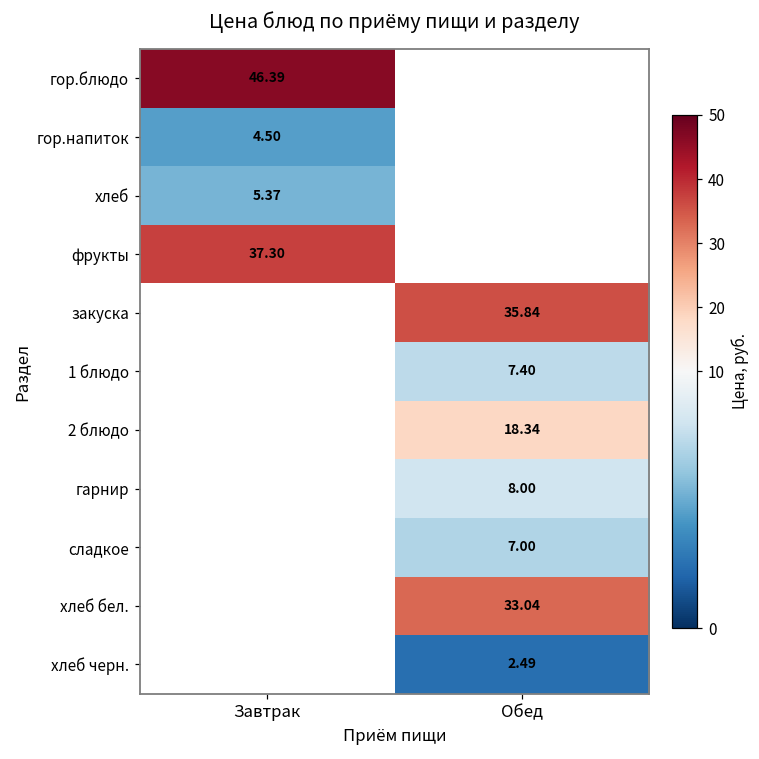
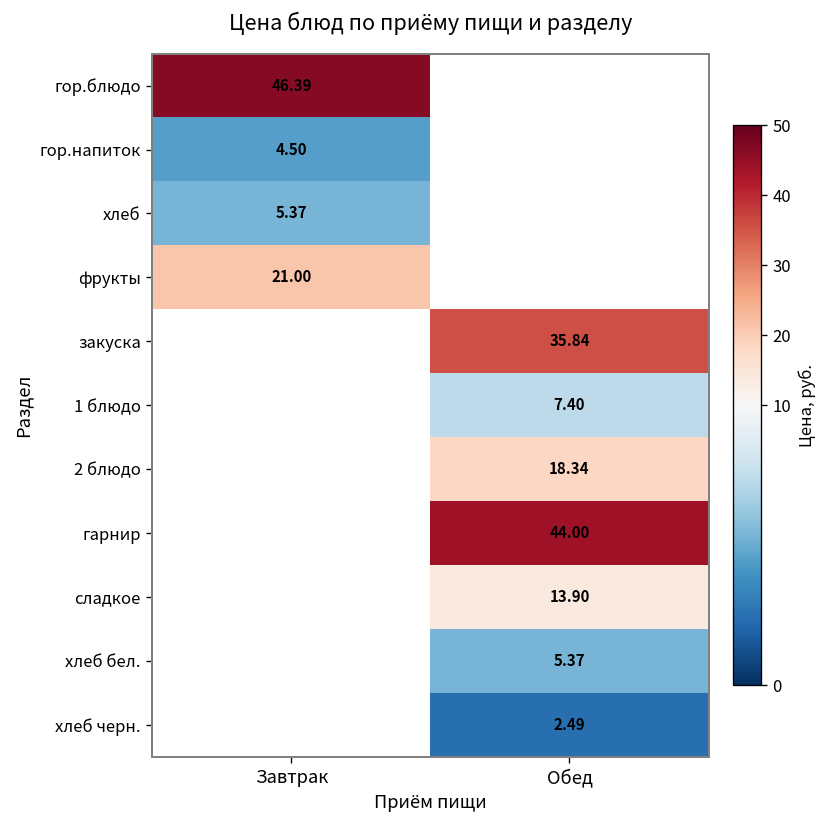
фрукты, Завтрак: 37.30 -> 21.00
гарнир, Обед: 8.00 -> 44.00
сладкое, Обед: 7.00 -> 13.90
хлеб бел., Обед: 33.04 -> 5.37
